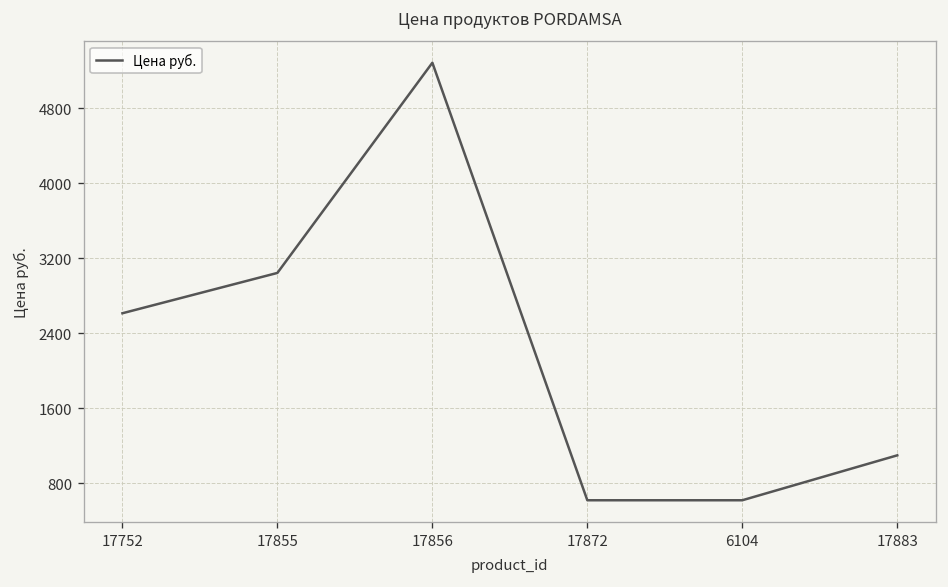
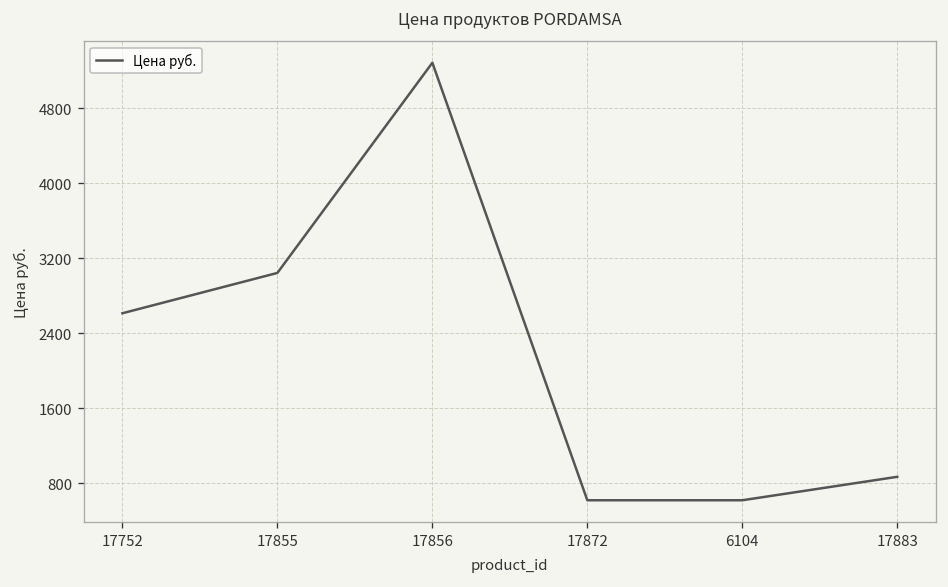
17883: 1100 -> 900
